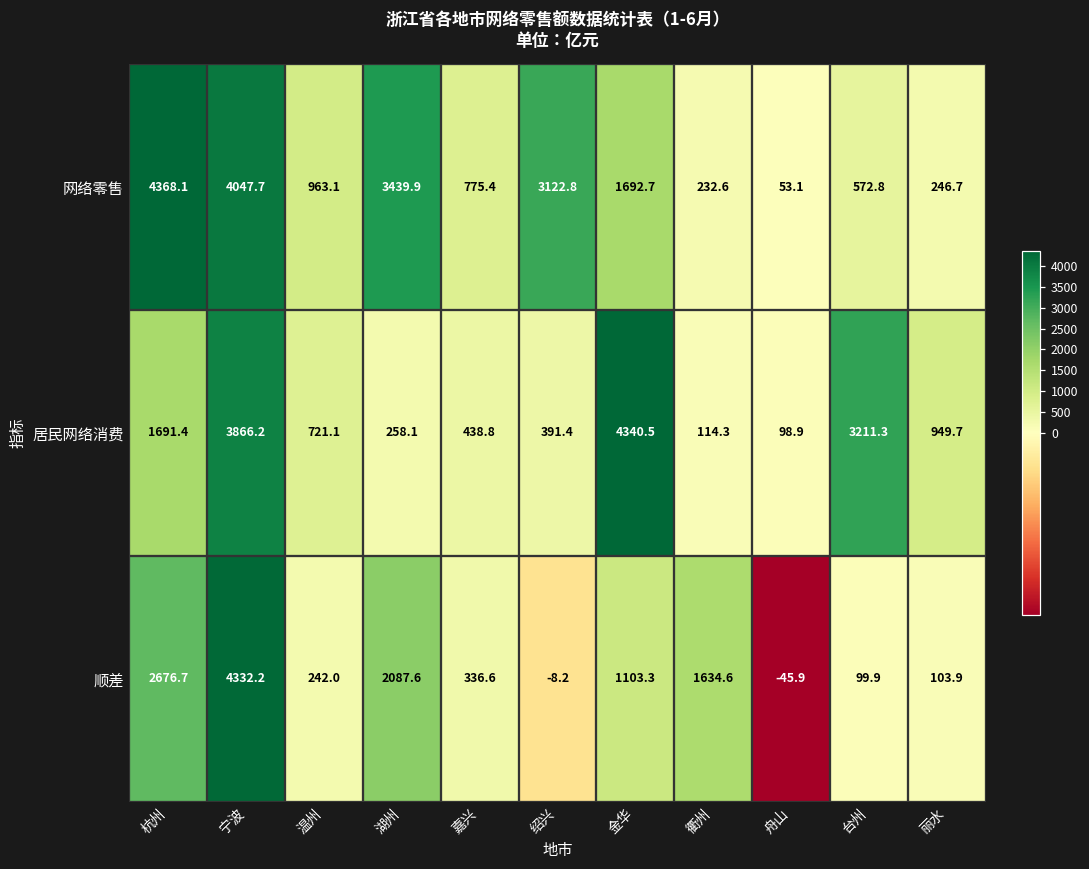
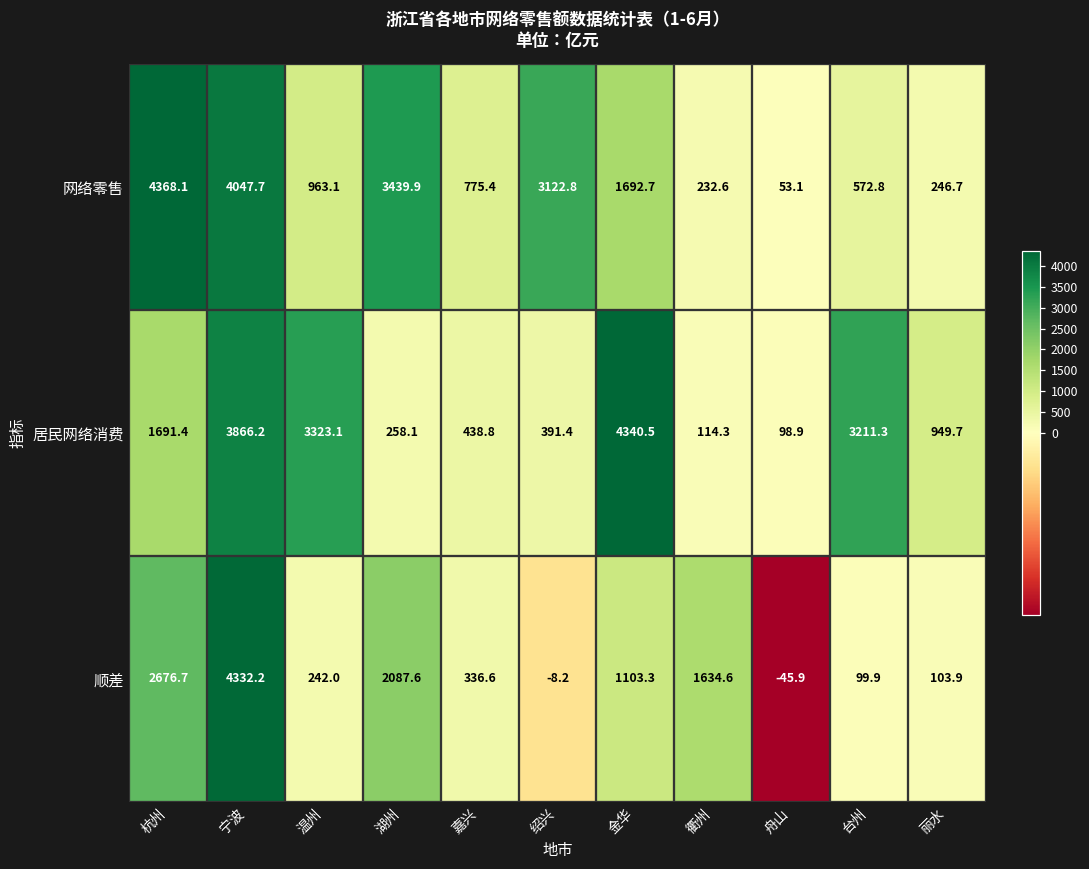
居民网络消费, 温州: 721.1 -> 3323.1
